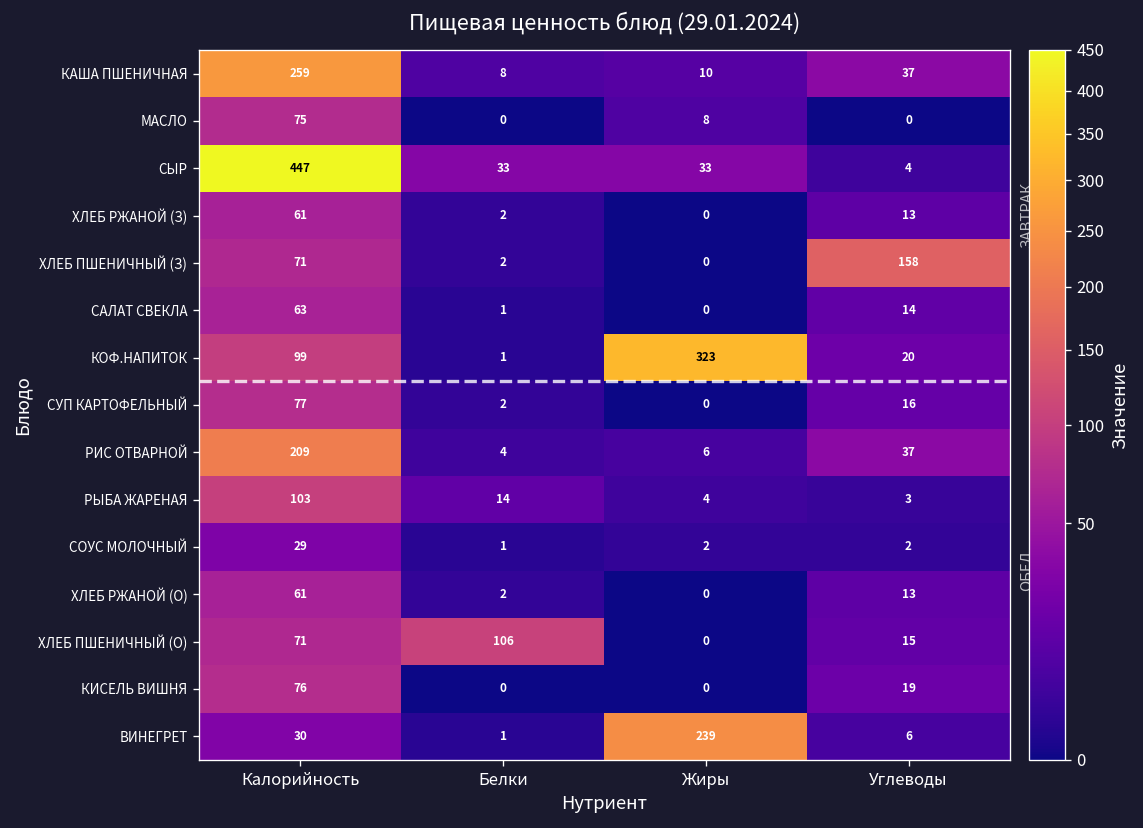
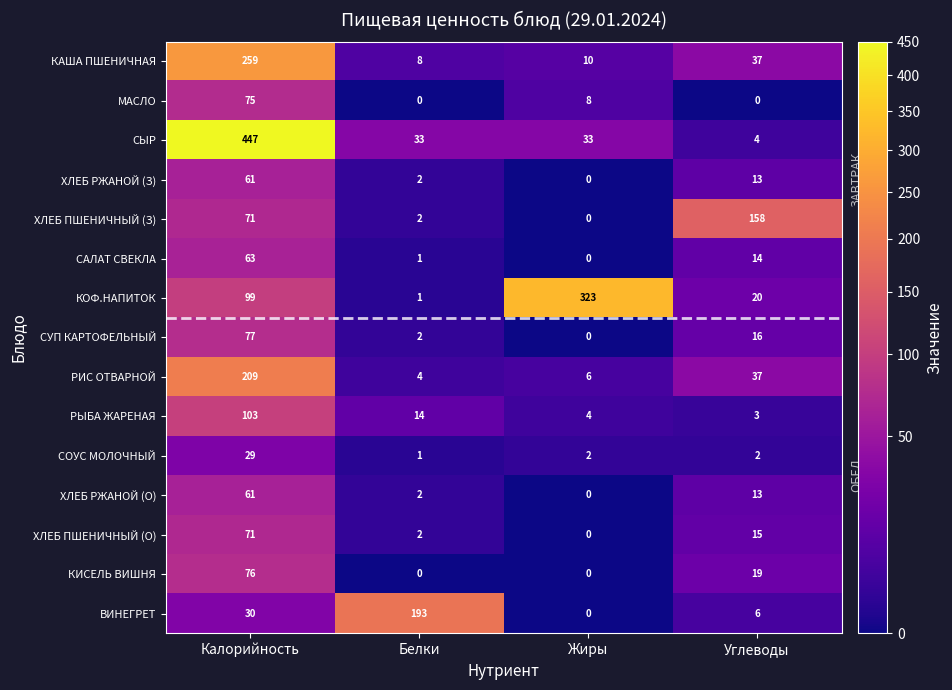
ХЛЕБ ПШЕНИЧНЫЙ (О), Белки: 106 -> 2
ВИНЕГРЕТ, Белки: 1 -> 193
ВИНЕГРЕТ, Жиры: 239 -> 0
